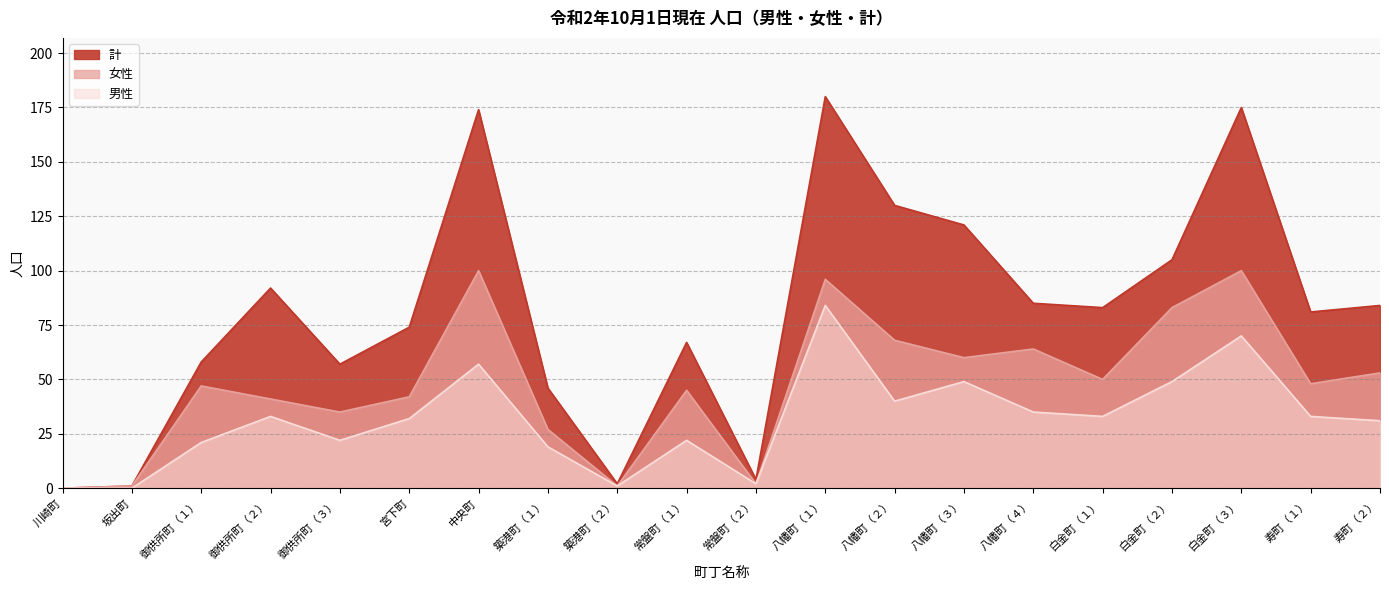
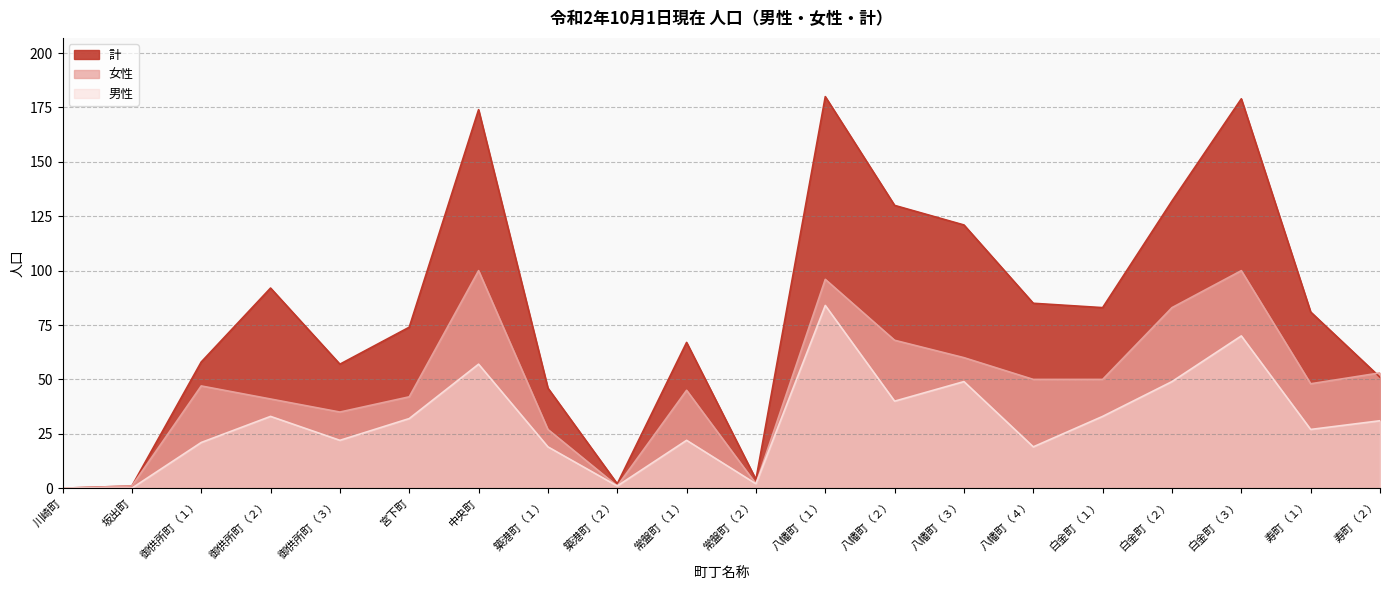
女性, 八幡町（４）: 64 -> 50
男性, 八幡町（４）: 35 -> 19
計, 白金町（２）: 105 -> 132
計, 白金町（３）: 175 -> 179
男性, 寿町（１）: 33 -> 27
計, 寿町（２）: 84 -> 51
